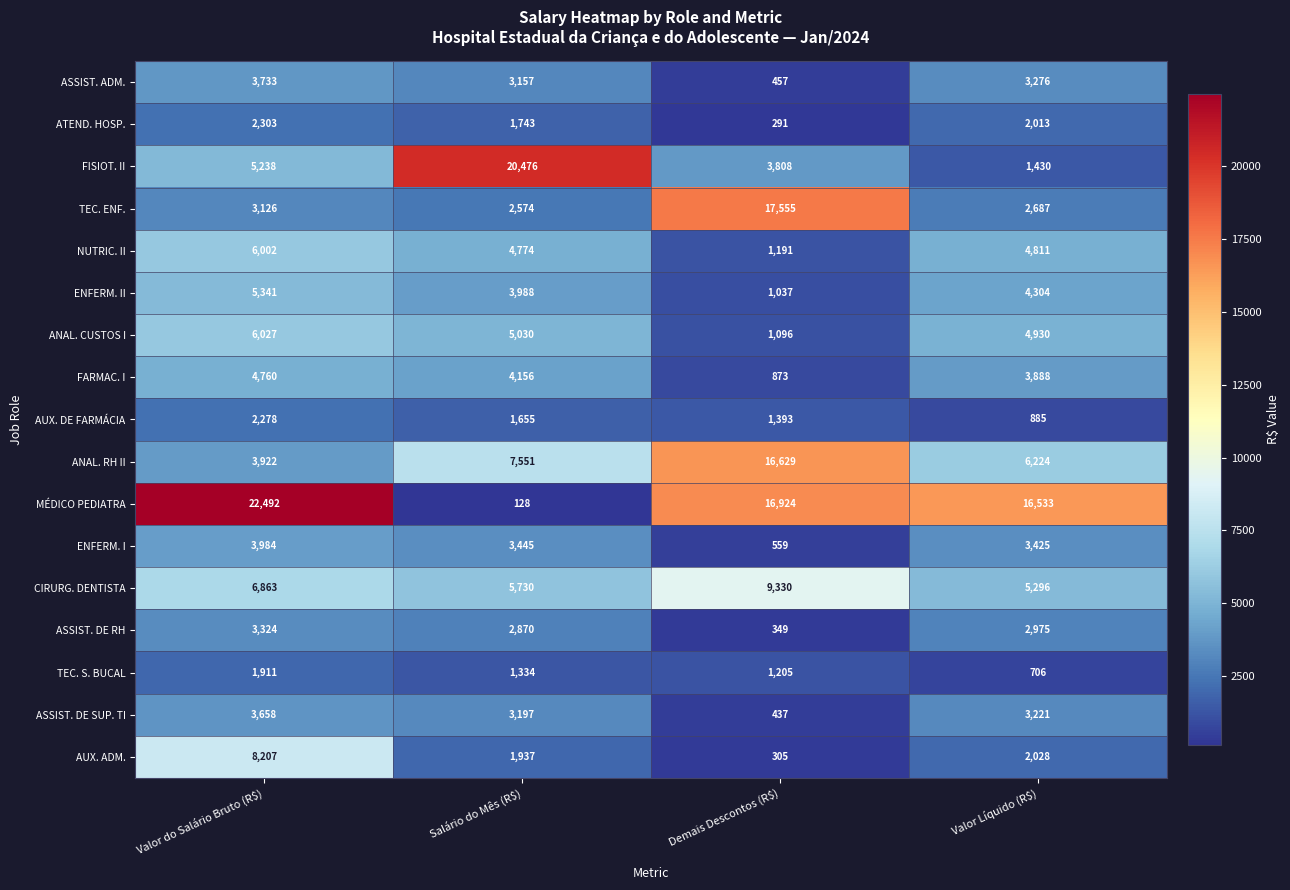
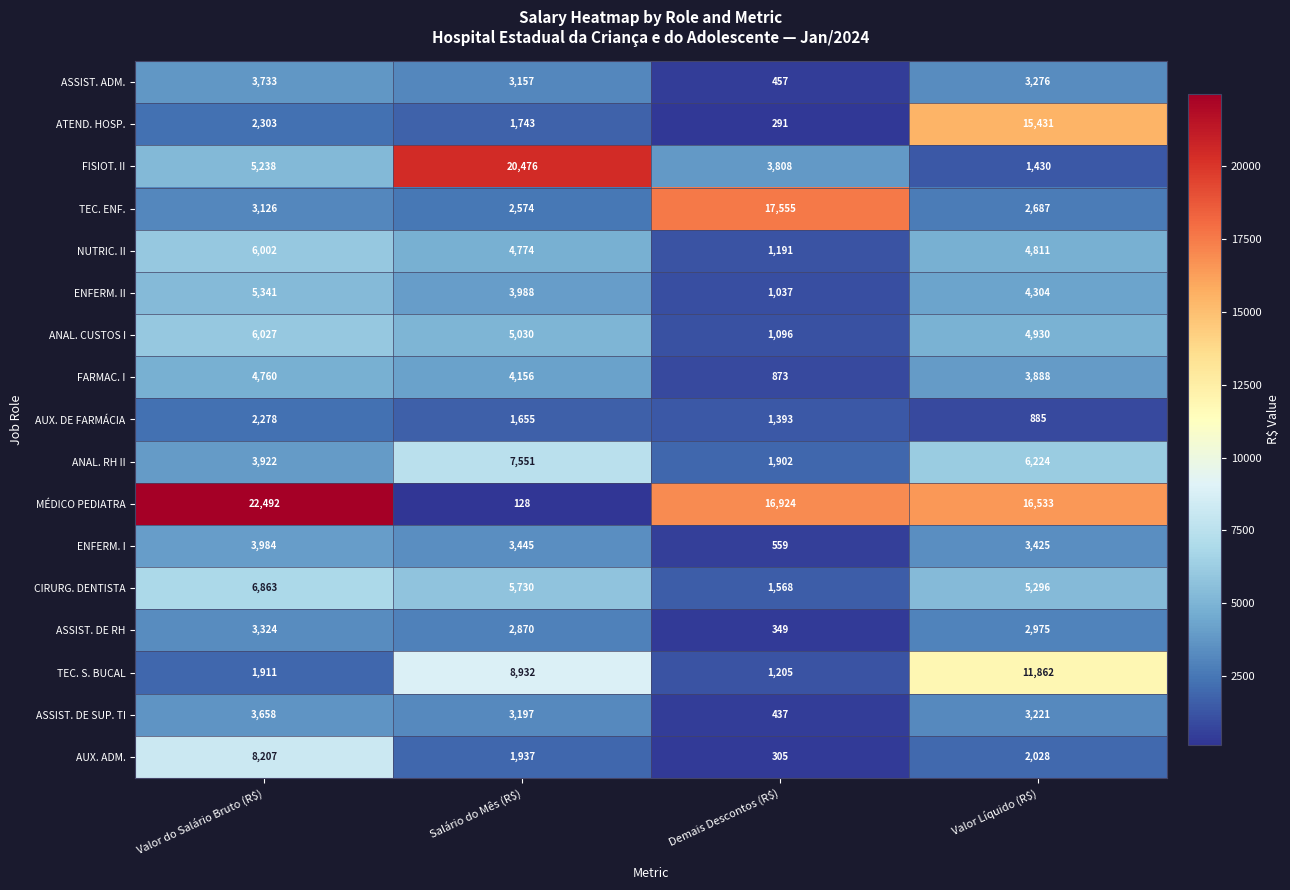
ATEND. HOSP., Valor Líquido (R$): 2,013 -> 15,431
ANAL. RH II, Demais Descontos (R$): 16,629 -> 1,902
CIRURG. DENTISTA, Demais Descontos (R$): 9,330 -> 1,568
TEC. S. BUCAL, Salário do Mês (R$): 1,334 -> 8,932
TEC. S. BUCAL, Valor Líquido (R$): 706 -> 11,862
